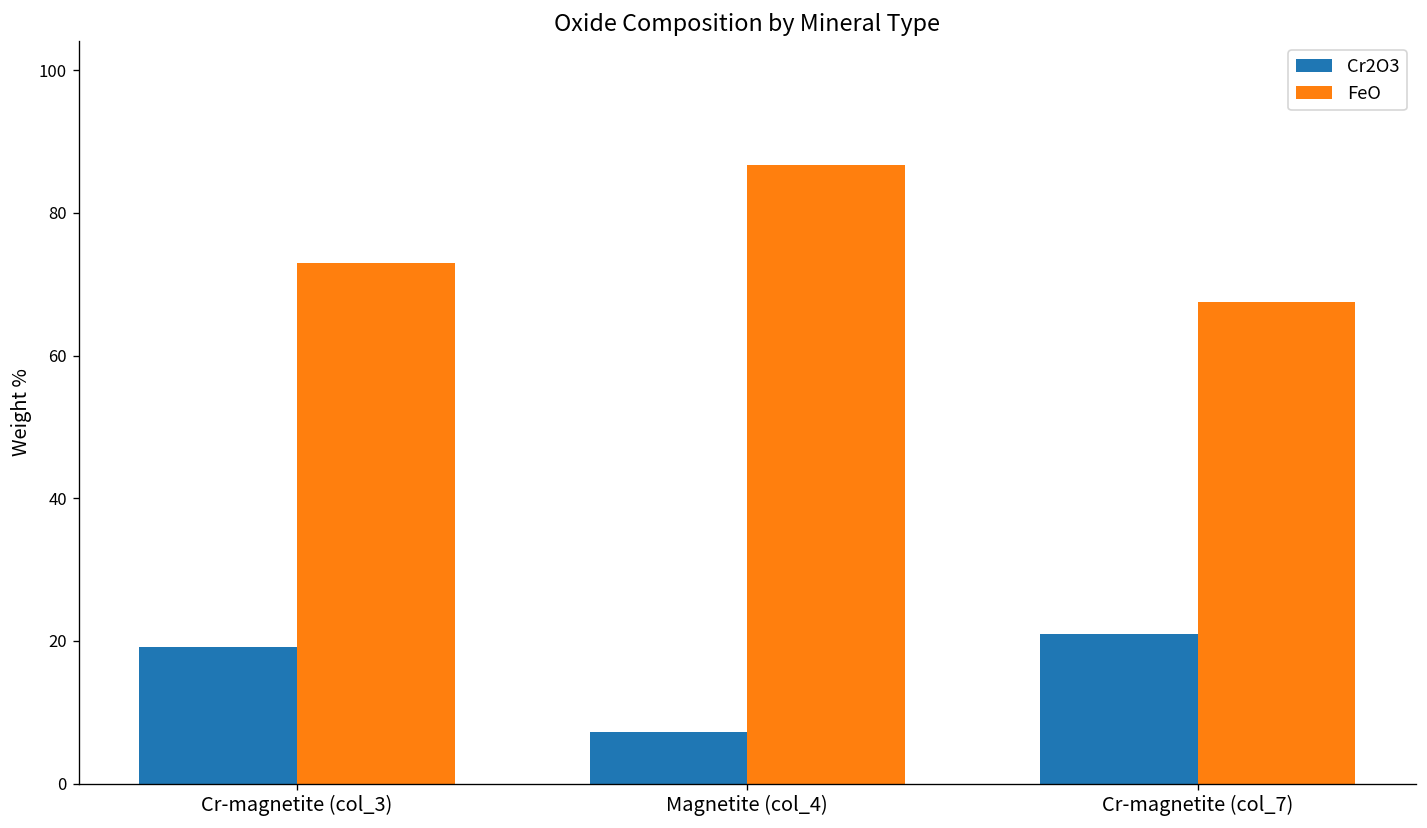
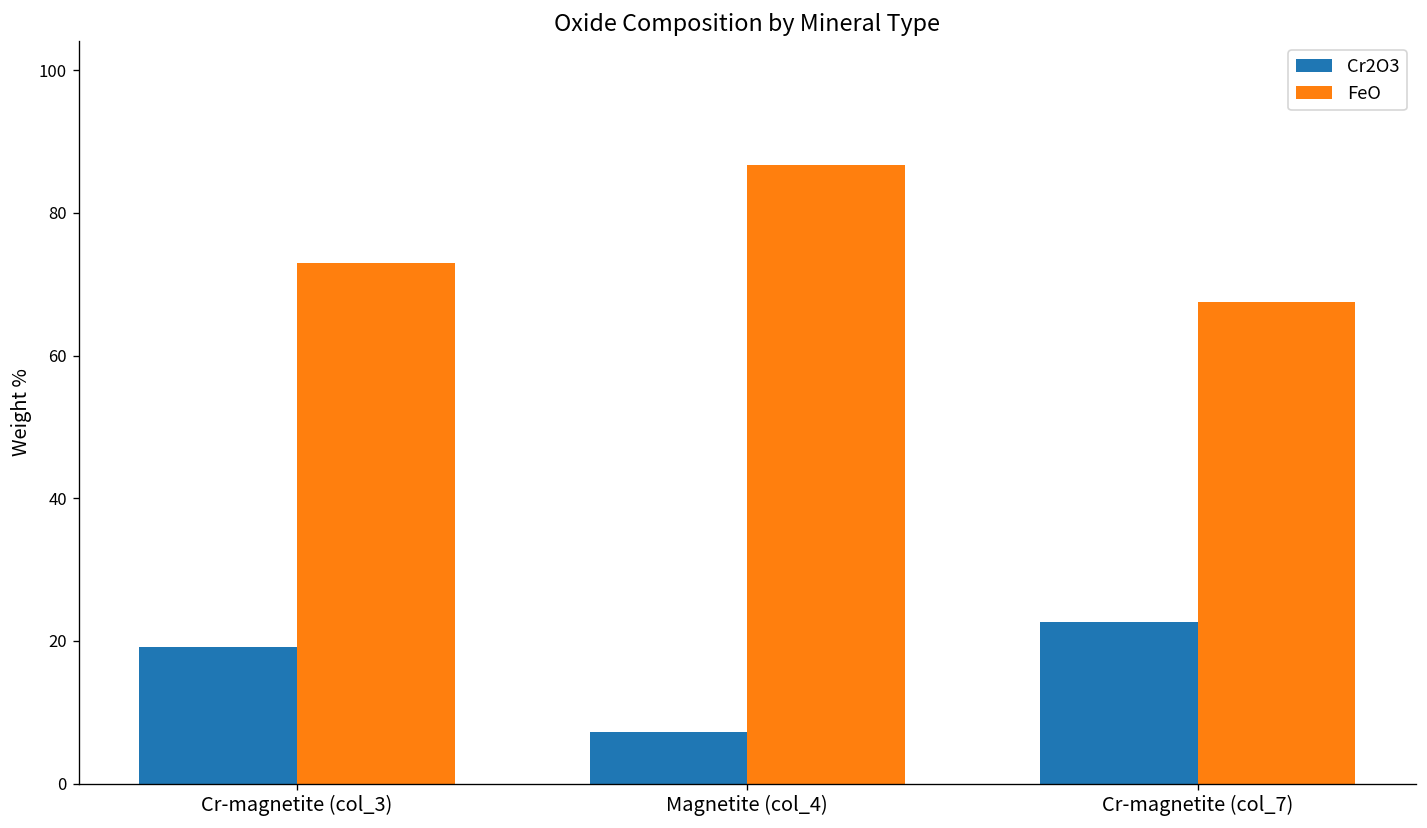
Cr2O3, Cr-magnetite (col_7): 21 -> 23
